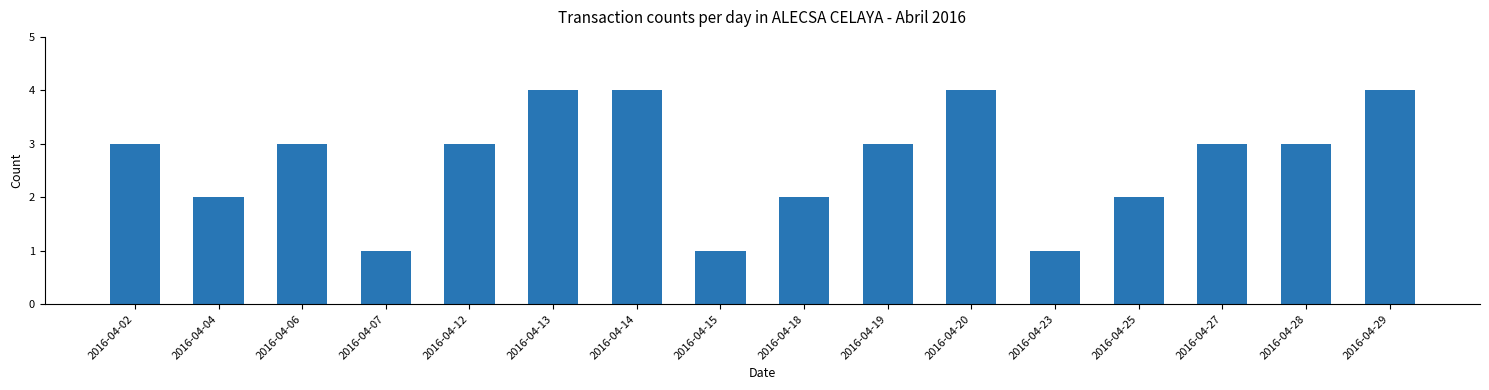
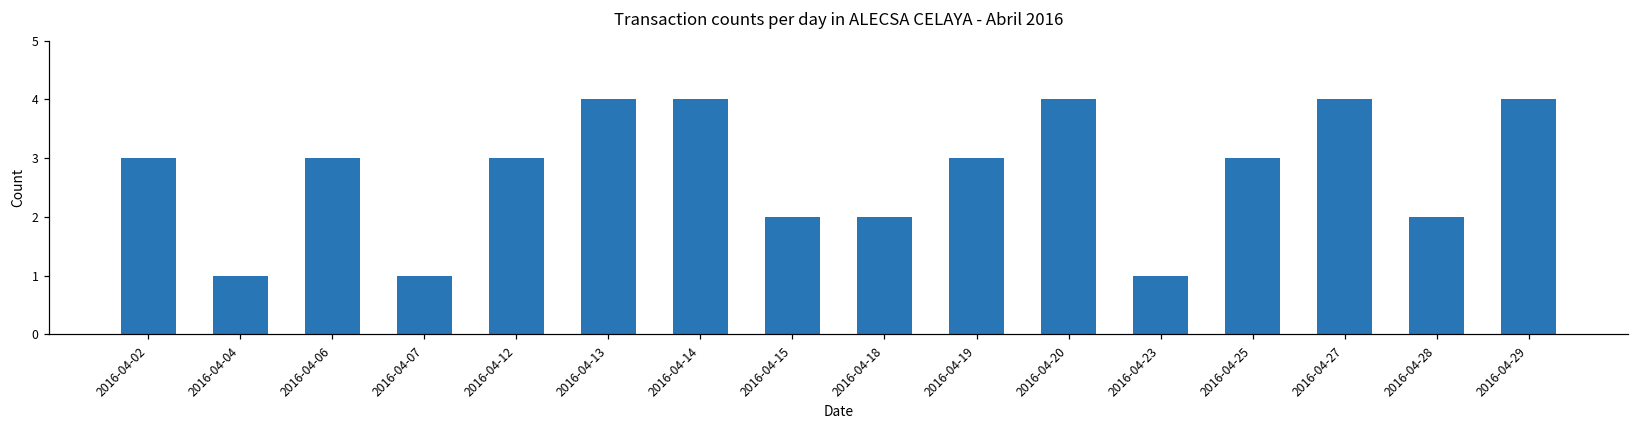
2016-04-04: 2 -> 1
2016-04-15: 1 -> 2
2016-04-25: 2 -> 3
2016-04-27: 3 -> 4
2016-04-28: 3 -> 2
